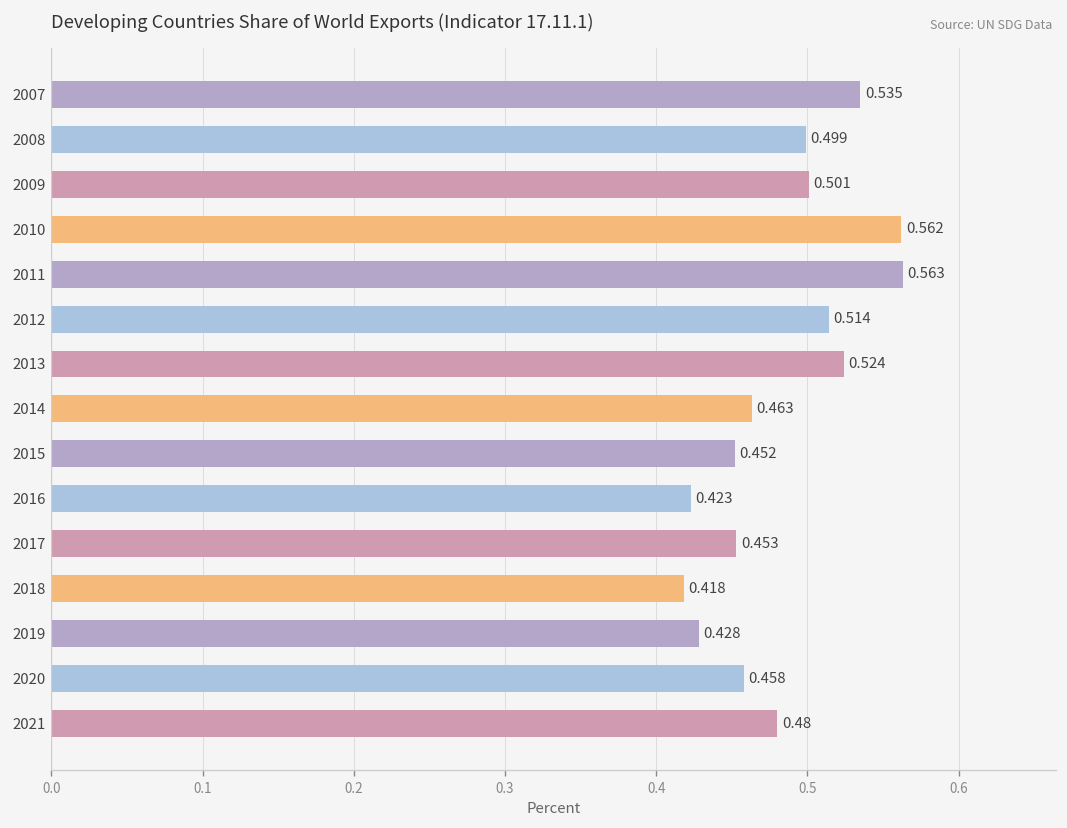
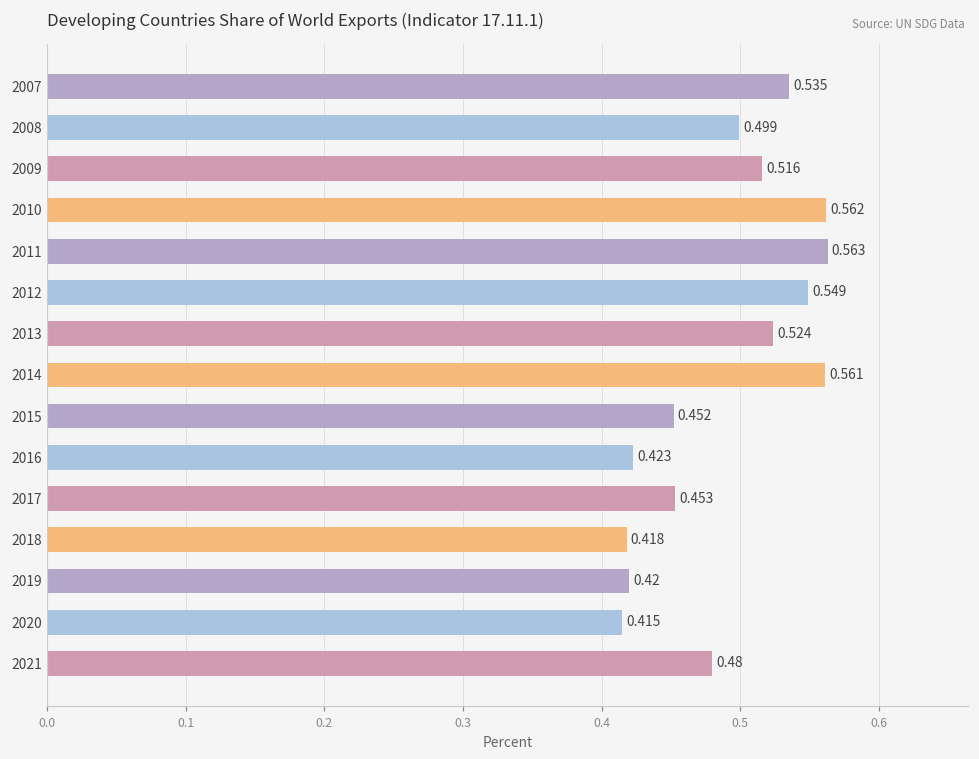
2009: 0.501 -> 0.516
2012: 0.514 -> 0.549
2014: 0.463 -> 0.561
2019: 0.428 -> 0.42
2020: 0.458 -> 0.415
